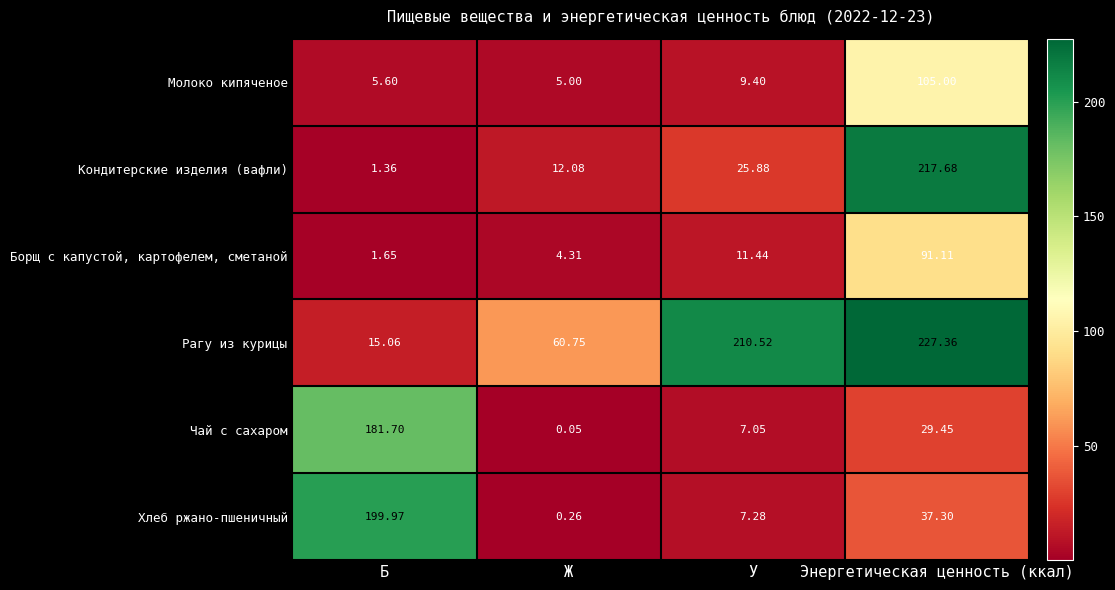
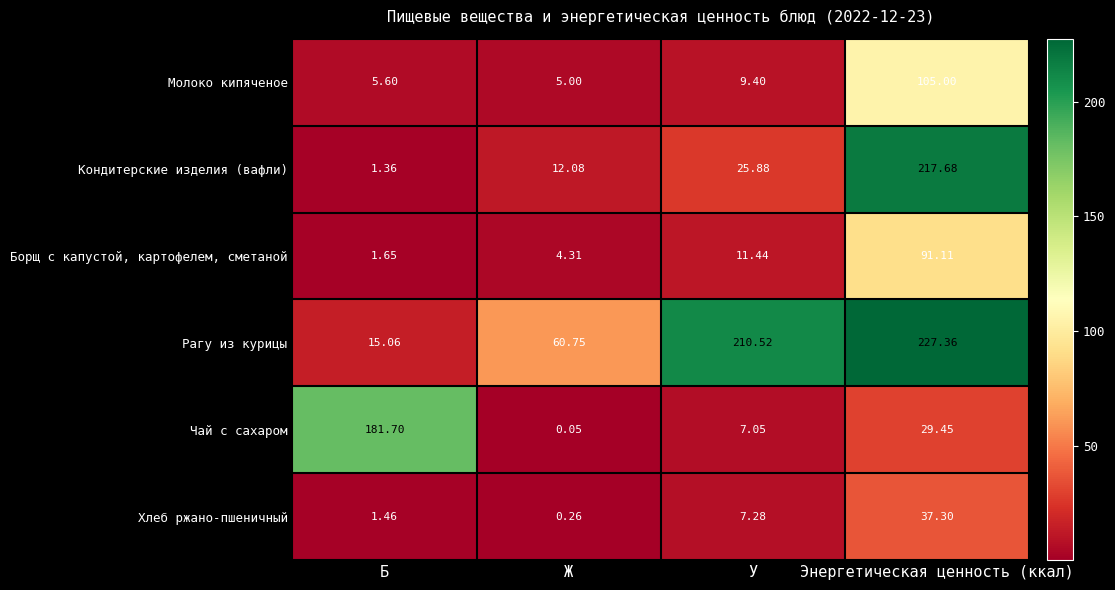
Хлеб ржано-пшеничный, Б: 199.97 -> 1.46
